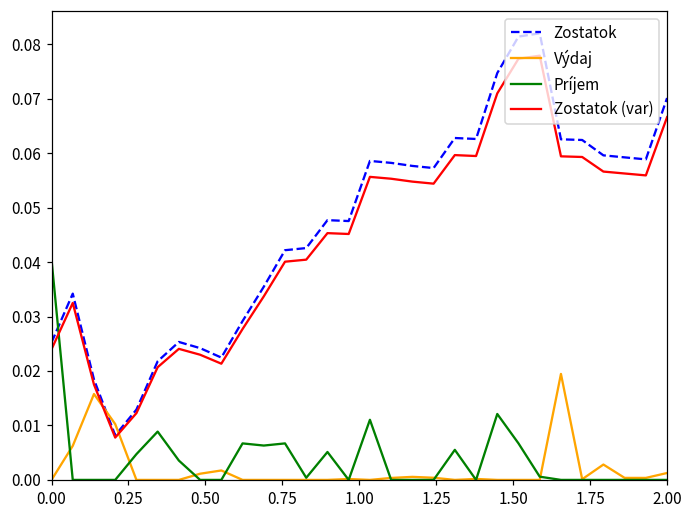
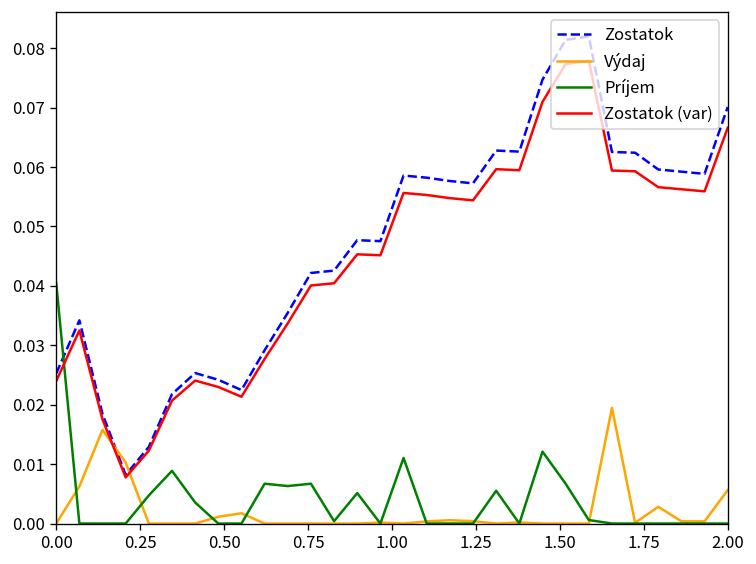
Výdaj, 2.00: 0.001 -> 0.006
